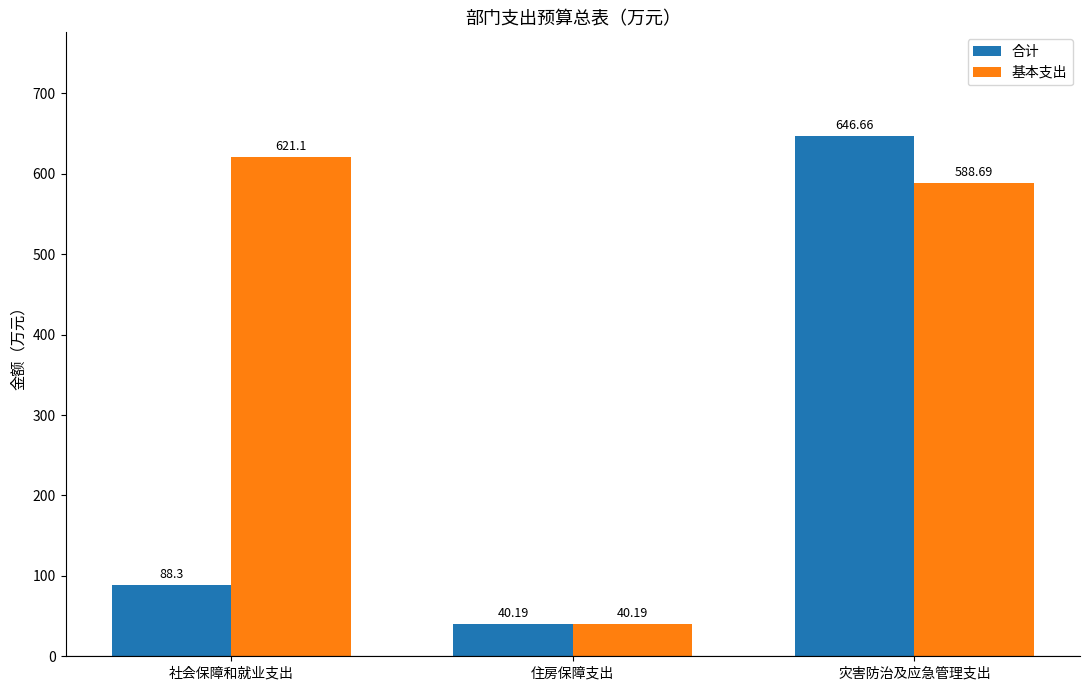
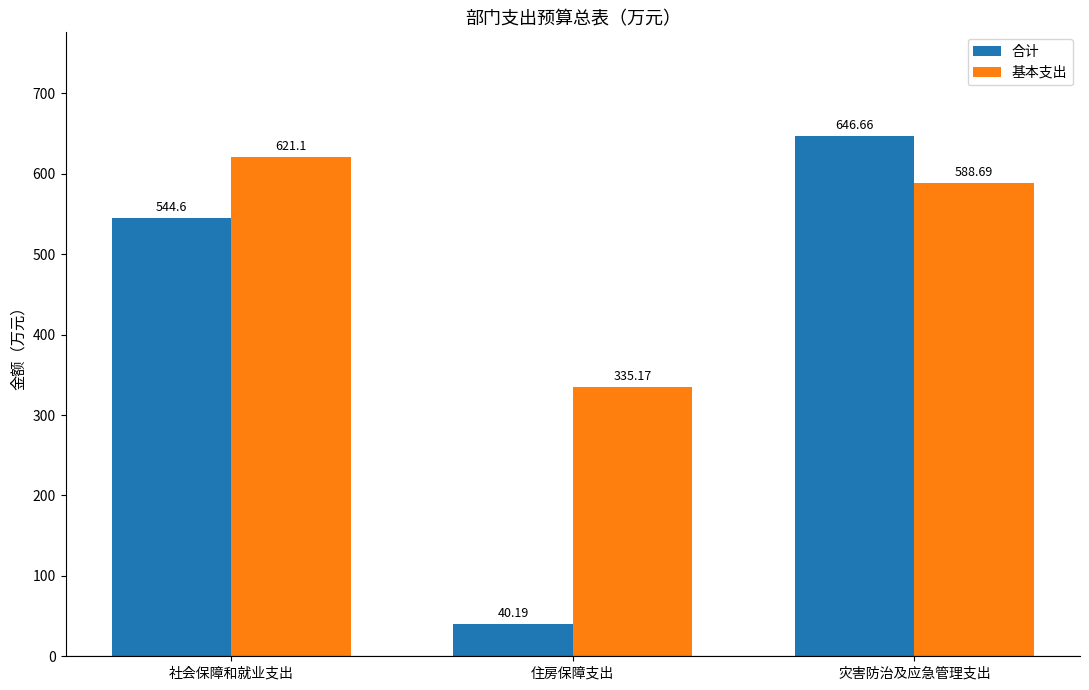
合计, 社会保障和就业支出: 88.3 -> 544.6
基本支出, 住房保障支出: 40.19 -> 335.17
